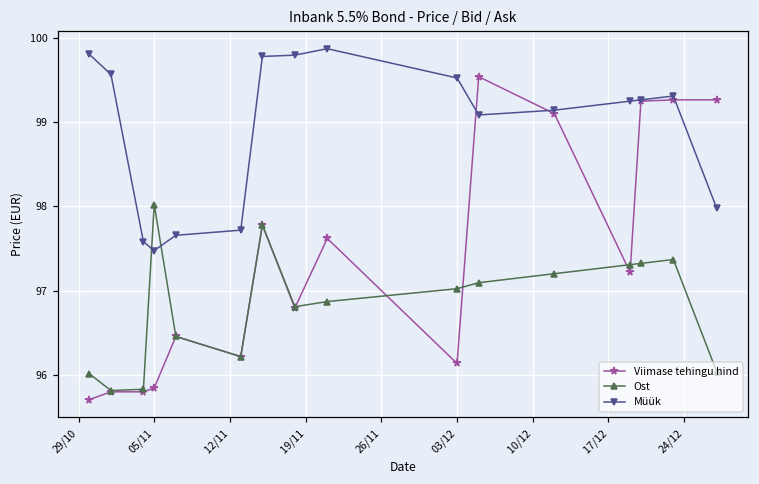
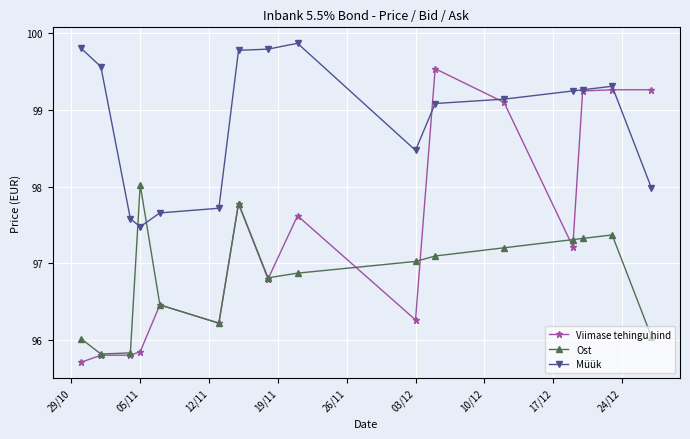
Viimase tehingu hind, 03/12: 96.1 -> 96.3
Müük, 03/12: 99.5 -> 98.5
